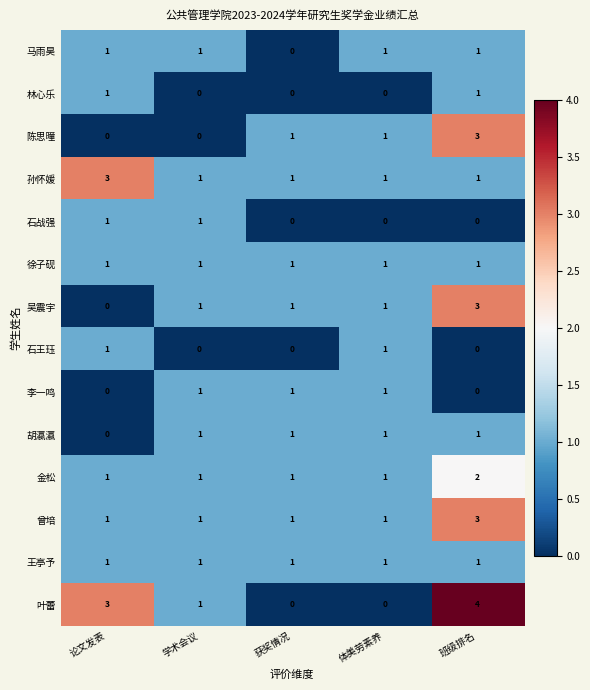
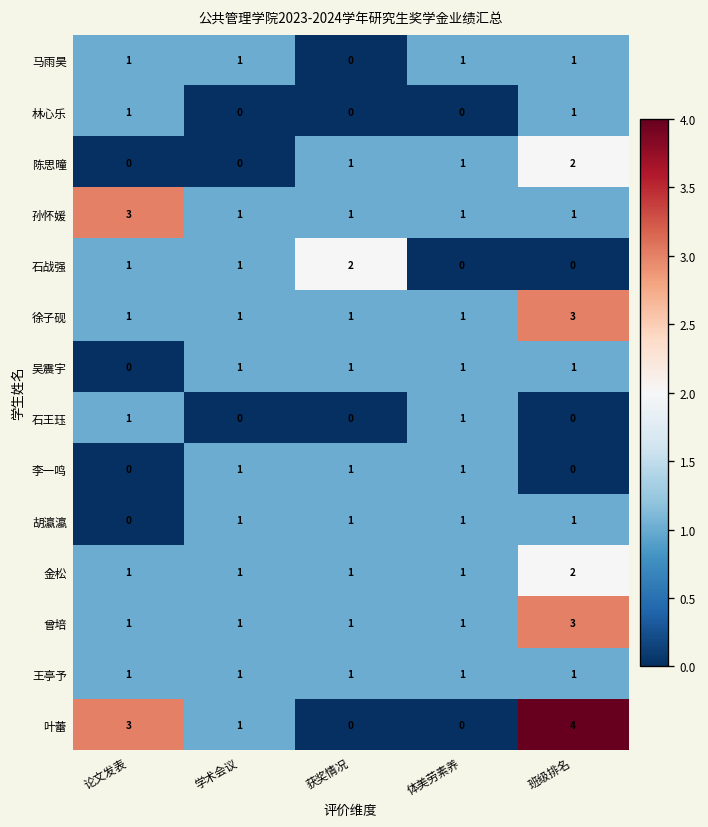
陈思曈, 班级排名: 3 -> 2
石战强, 获奖情况: 0 -> 2
徐子砚, 班级排名: 1 -> 3
吴震宇, 班级排名: 3 -> 1
